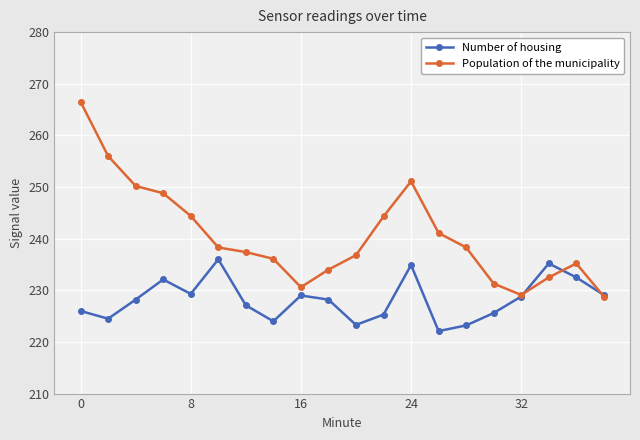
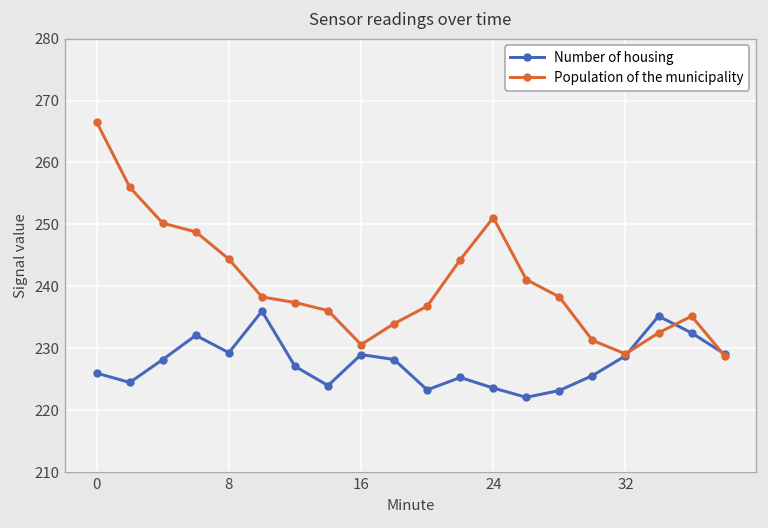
Number of housing, 24: 235 -> 224
